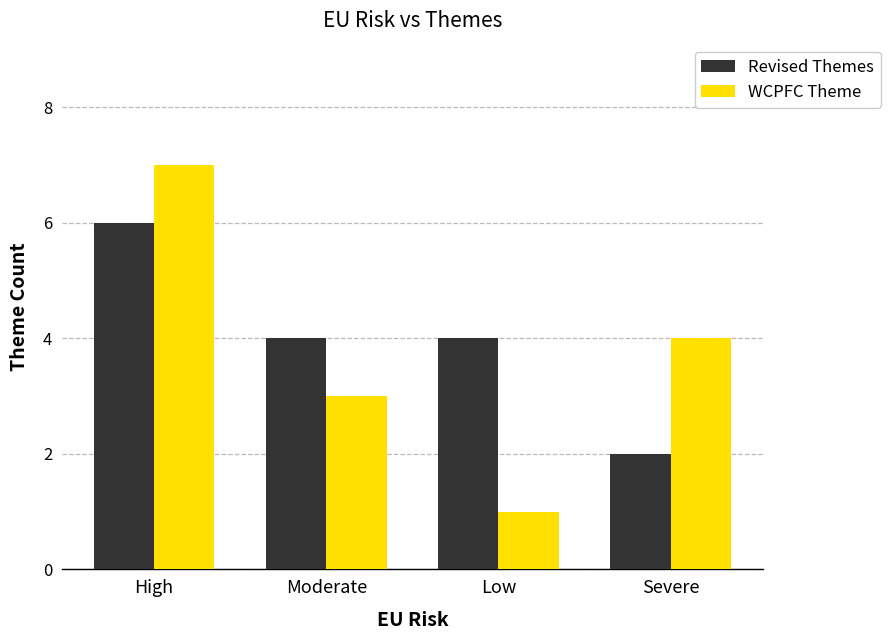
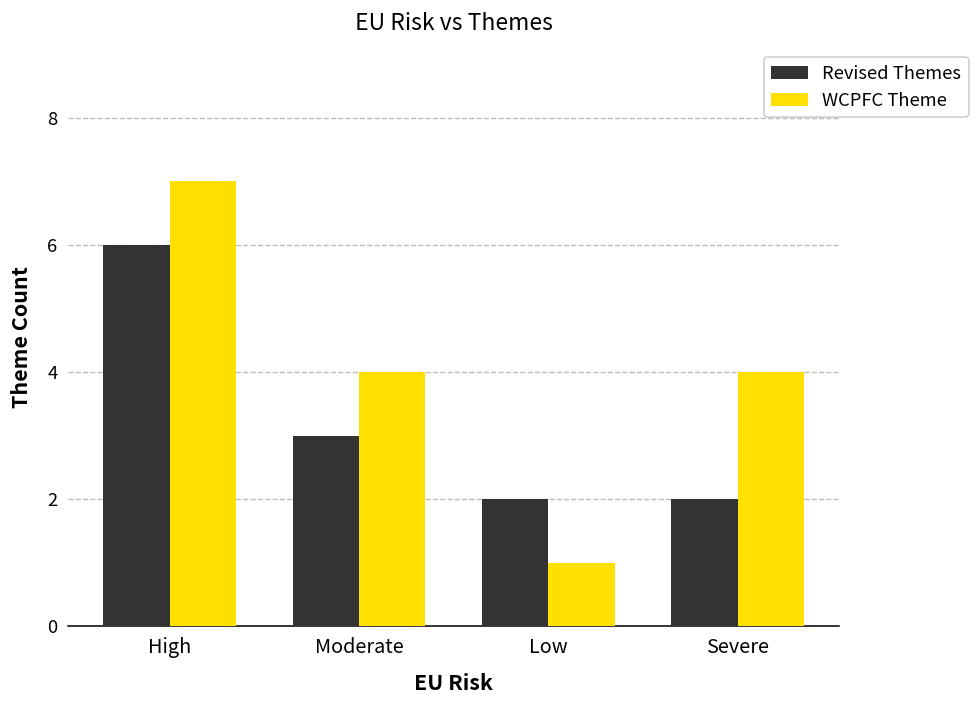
Revised Themes, Moderate: 4 -> 3
WCPFC Theme, Moderate: 3 -> 4
Revised Themes, Low: 4 -> 2
